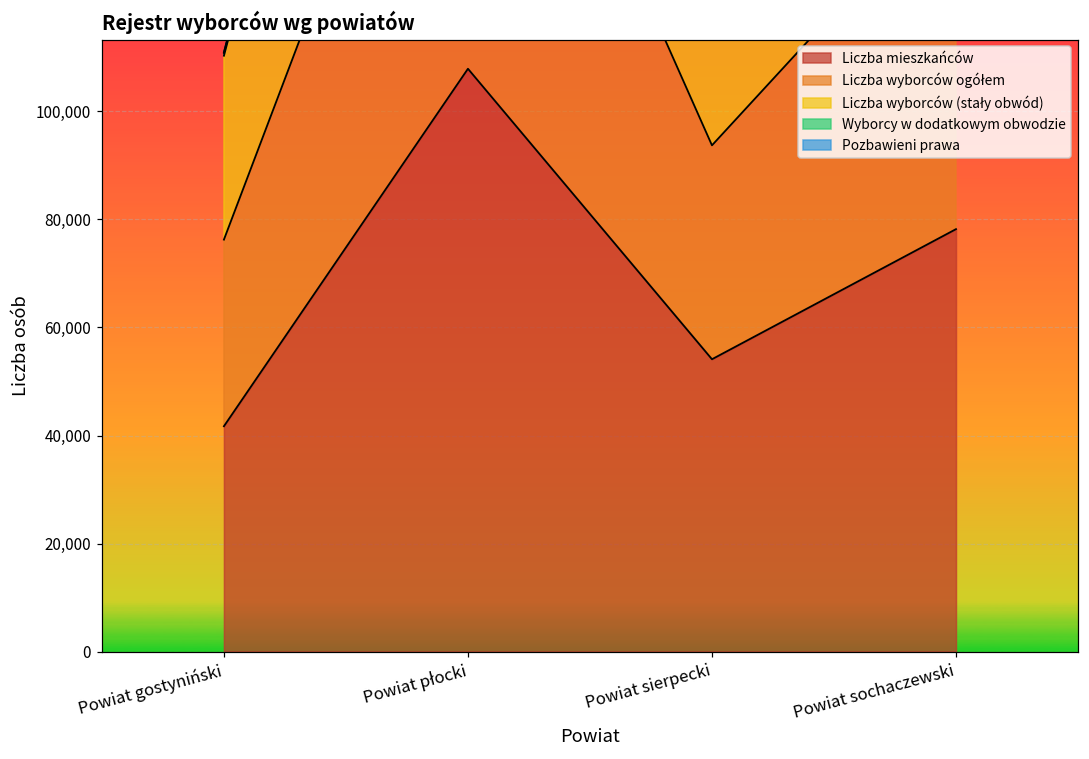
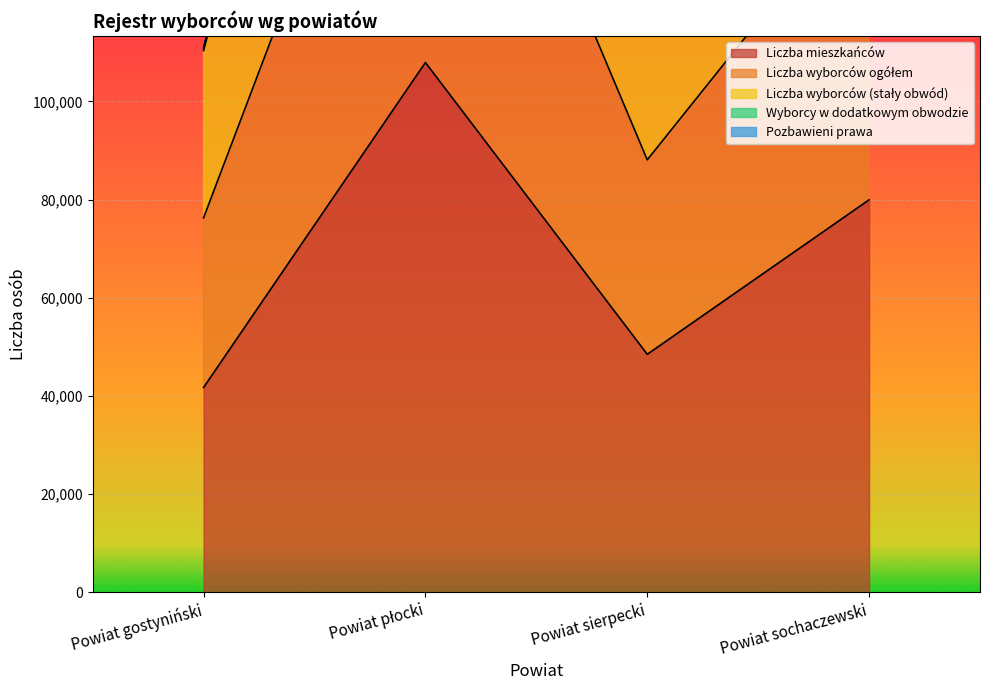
Liczba mieszkańców, Powiat sierpecki: 54,000 -> 48,000
Liczba mieszkańców, Powiat sochaczewski: 78,000 -> 80,000
